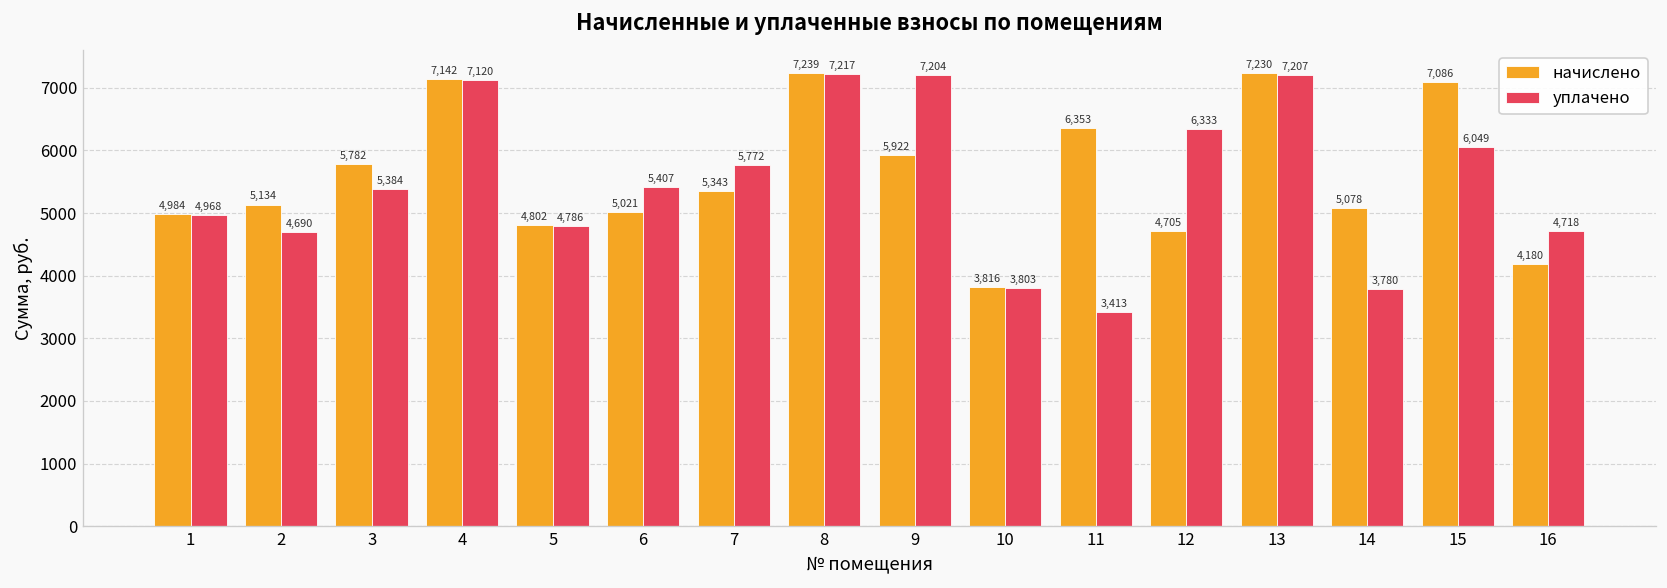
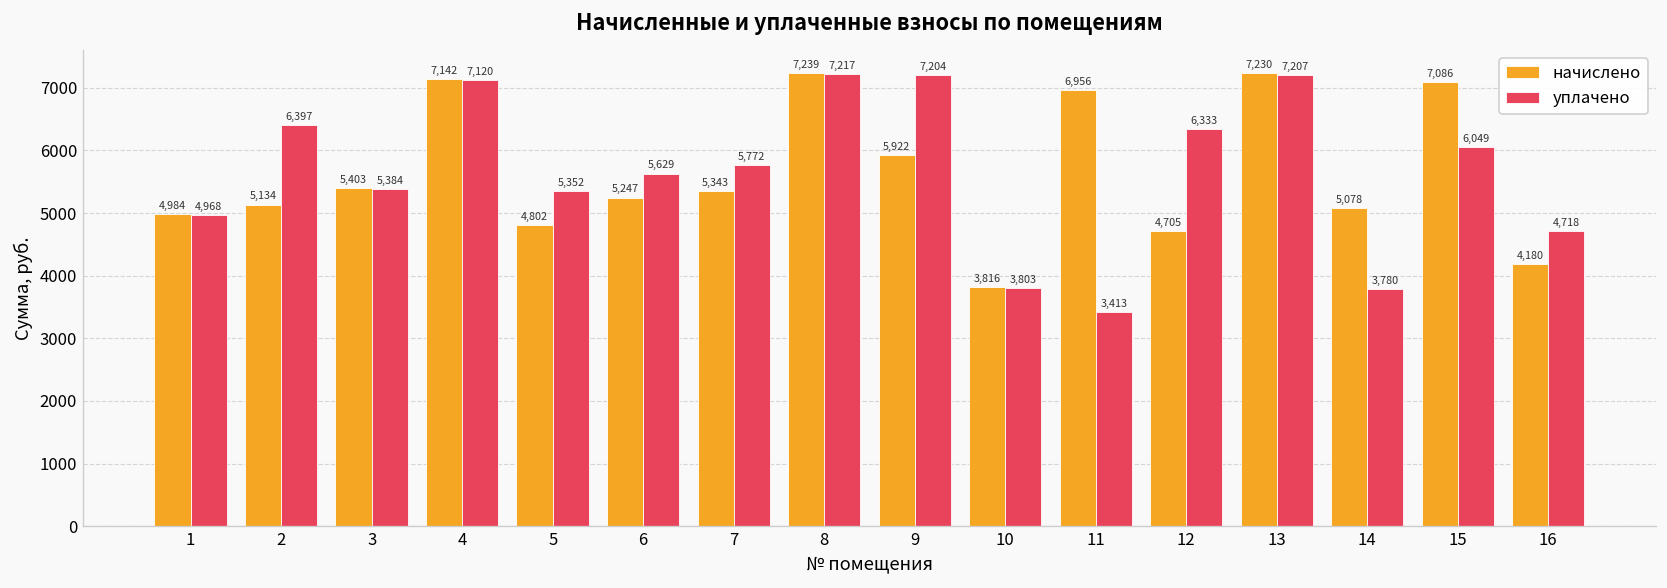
уплачено, 2: 4,690 -> 6,397
начислено, 3: 5,782 -> 5,403
уплачено, 5: 4,786 -> 5,352
начислено, 6: 5,021 -> 5,247
уплачено, 6: 5,407 -> 5,629
начислено, 11: 6,353 -> 6,956
